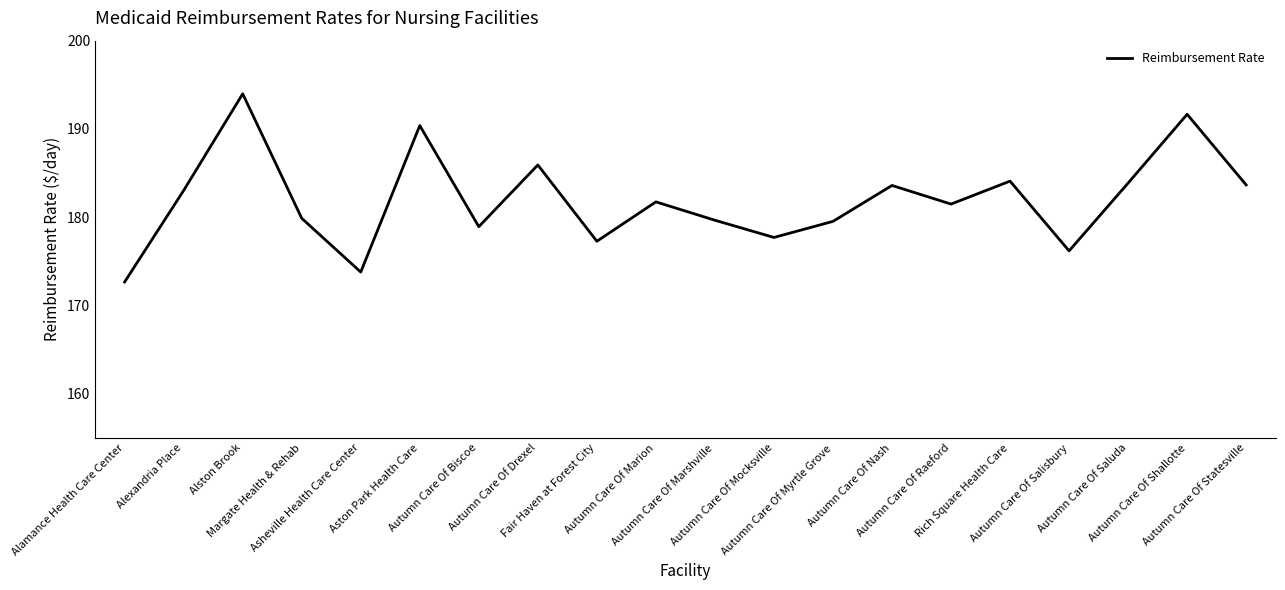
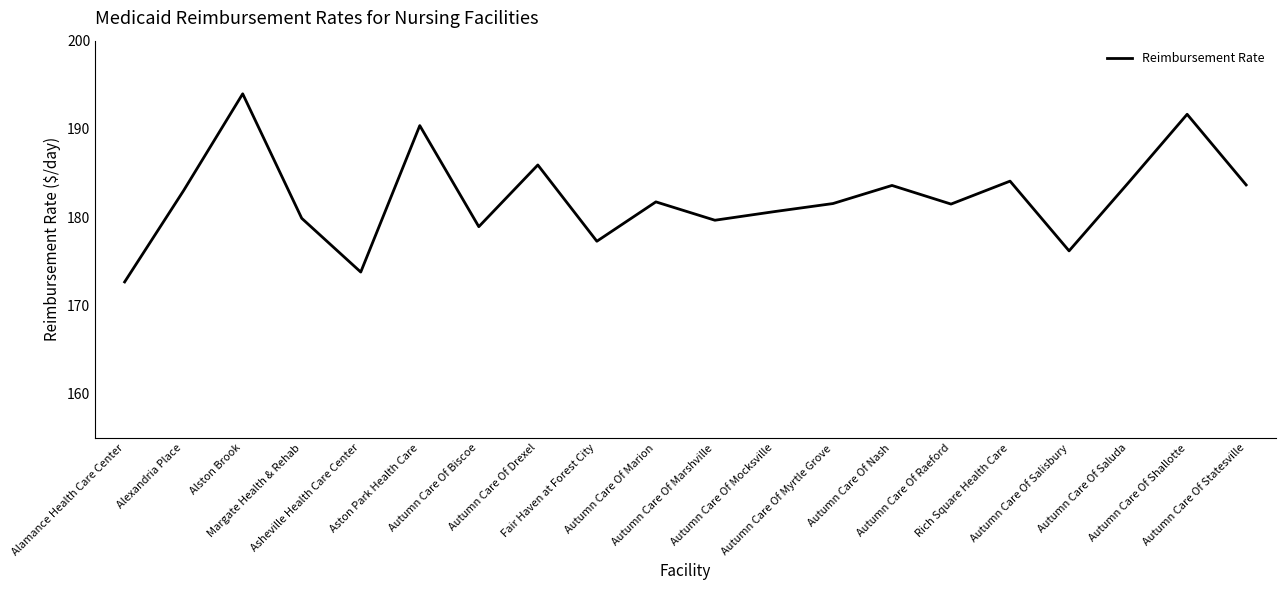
Autumn Care Of Mocksville: 178 -> 181
Autumn Care Of Myrtle Grove: 180 -> 182
